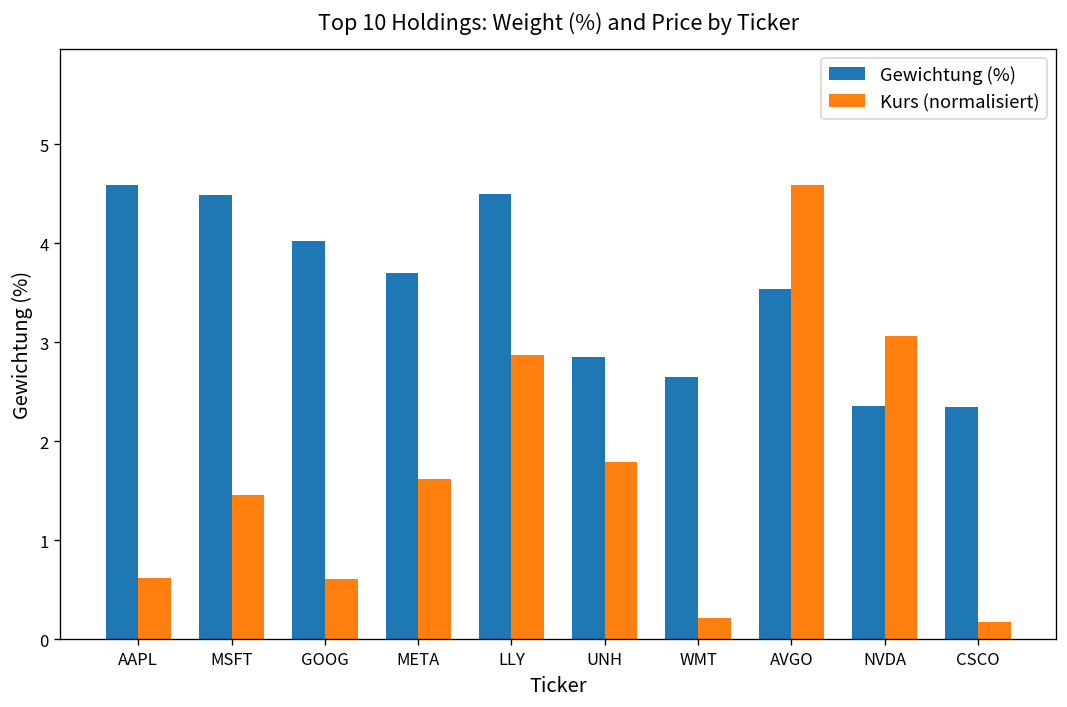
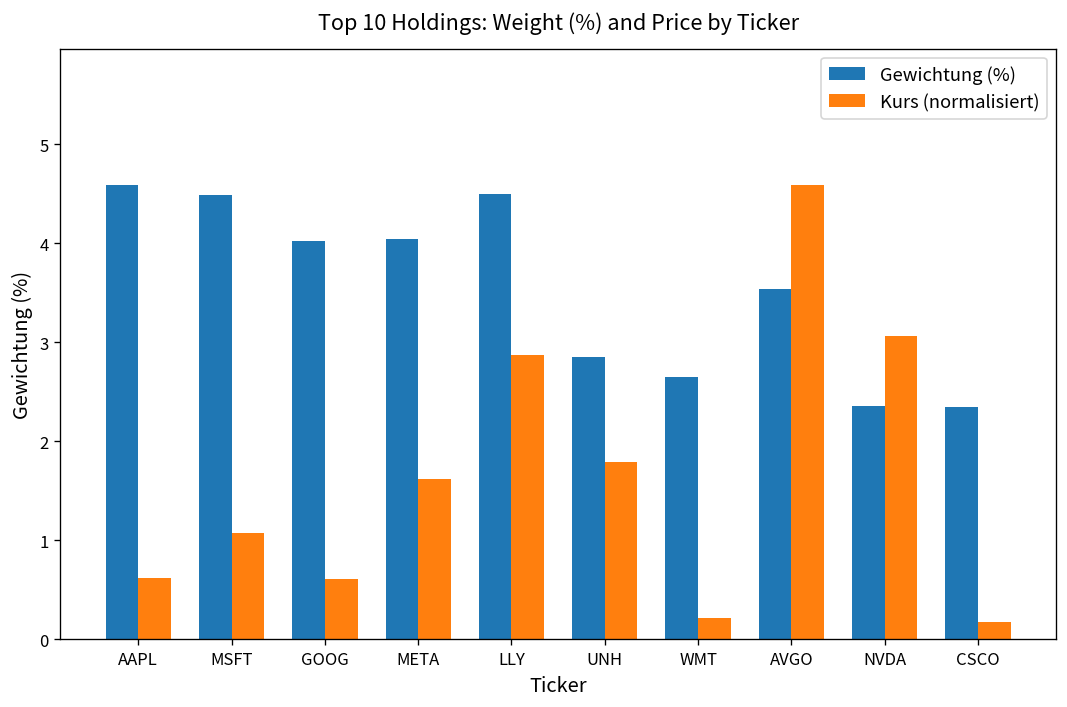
Kurs (normalisiert), MSFT: 1.5 -> 1.1
Gewichtung (%), META: 3.7 -> 4.0
